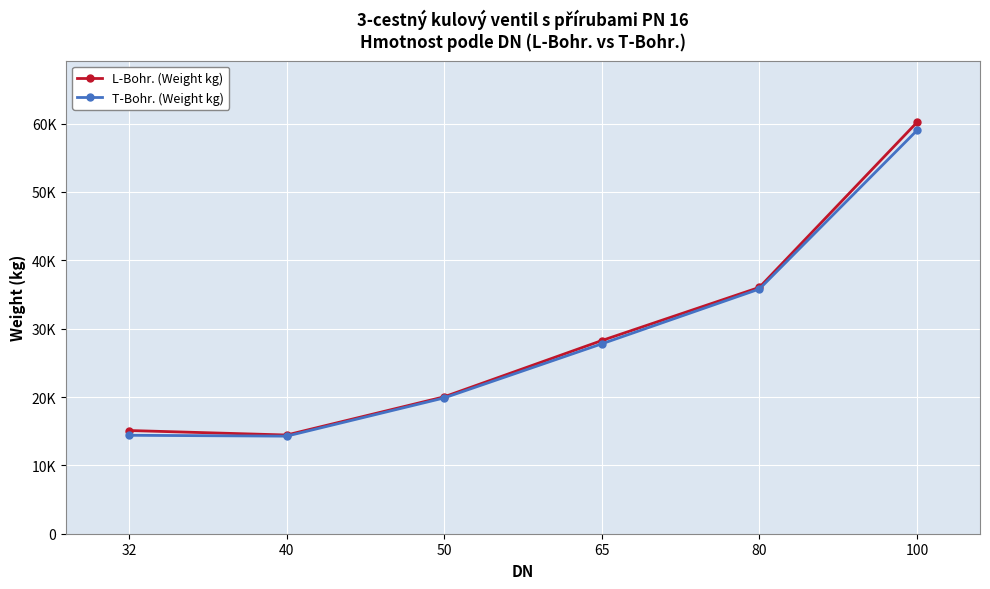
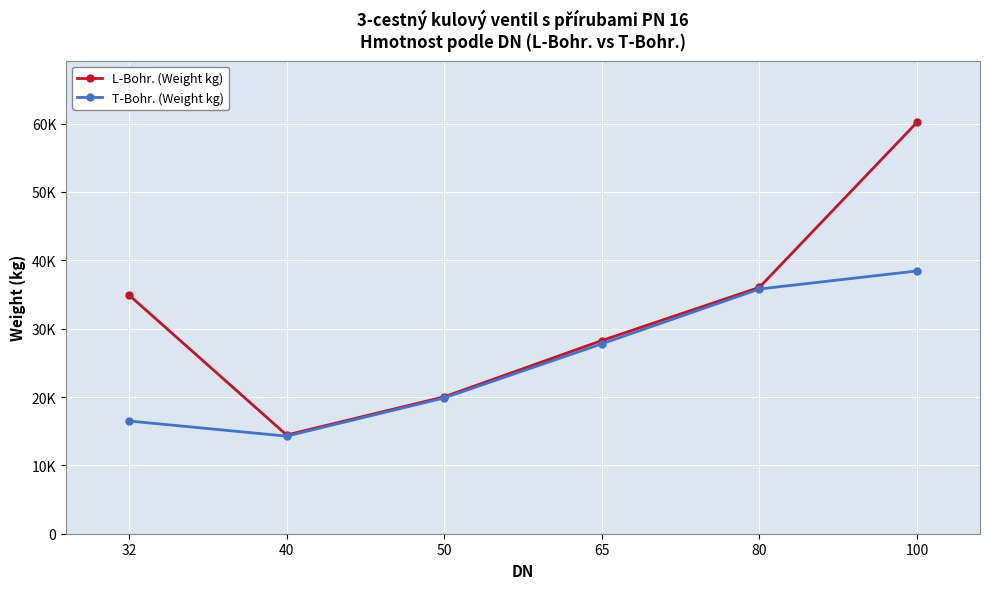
L-Bohr. (Weight kg), 32: 15000 -> 35000
T-Bohr. (Weight kg), 32: 14000 -> 16000
T-Bohr. (Weight kg), 100: 59000 -> 38000
